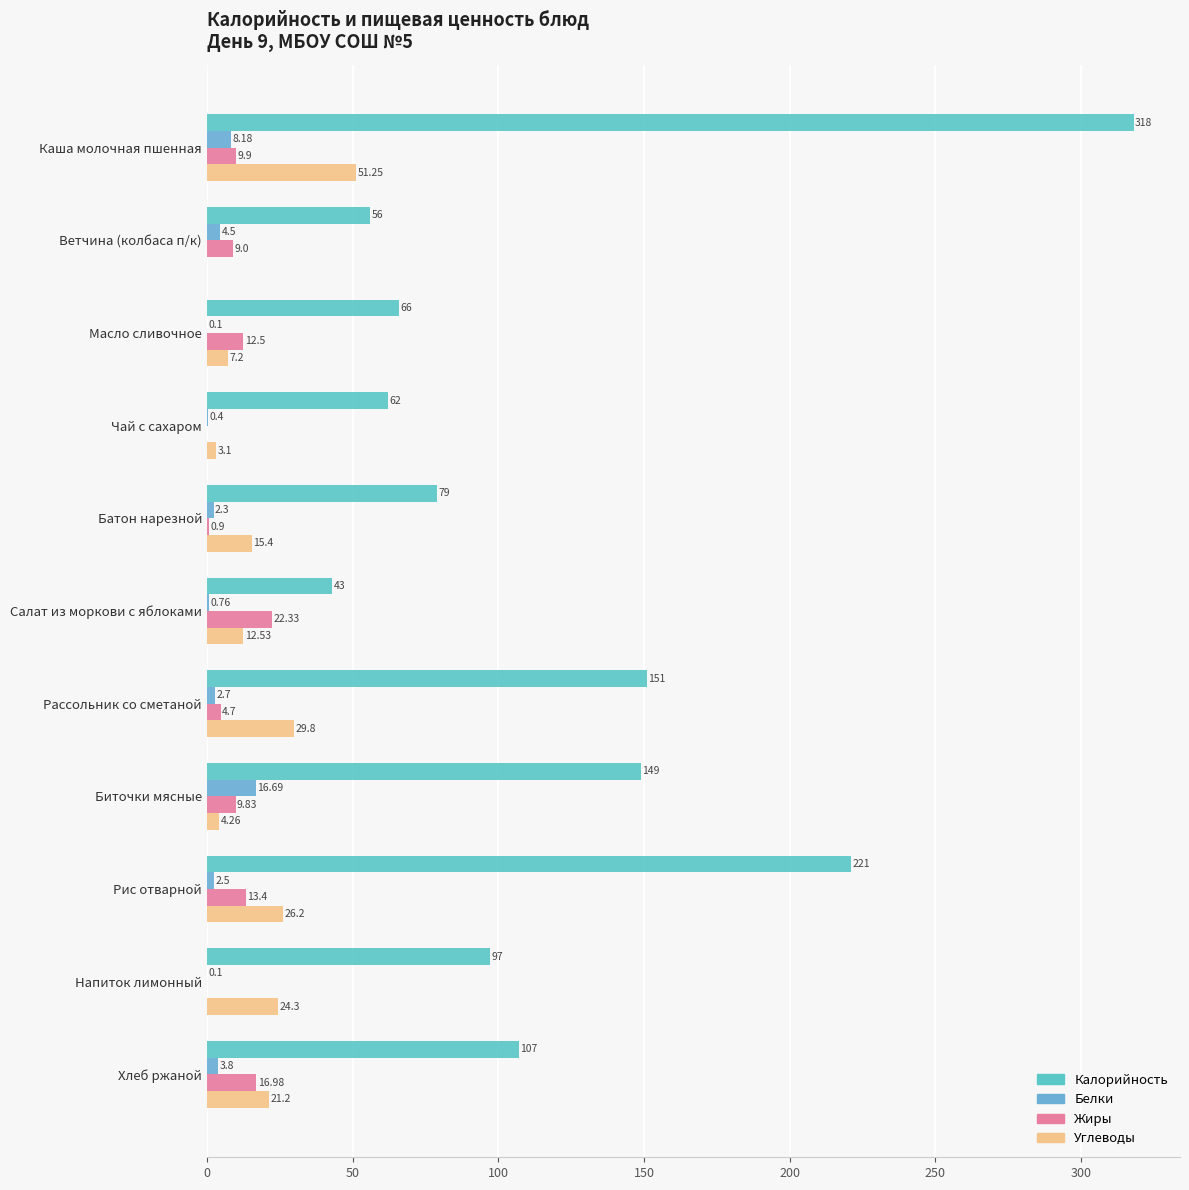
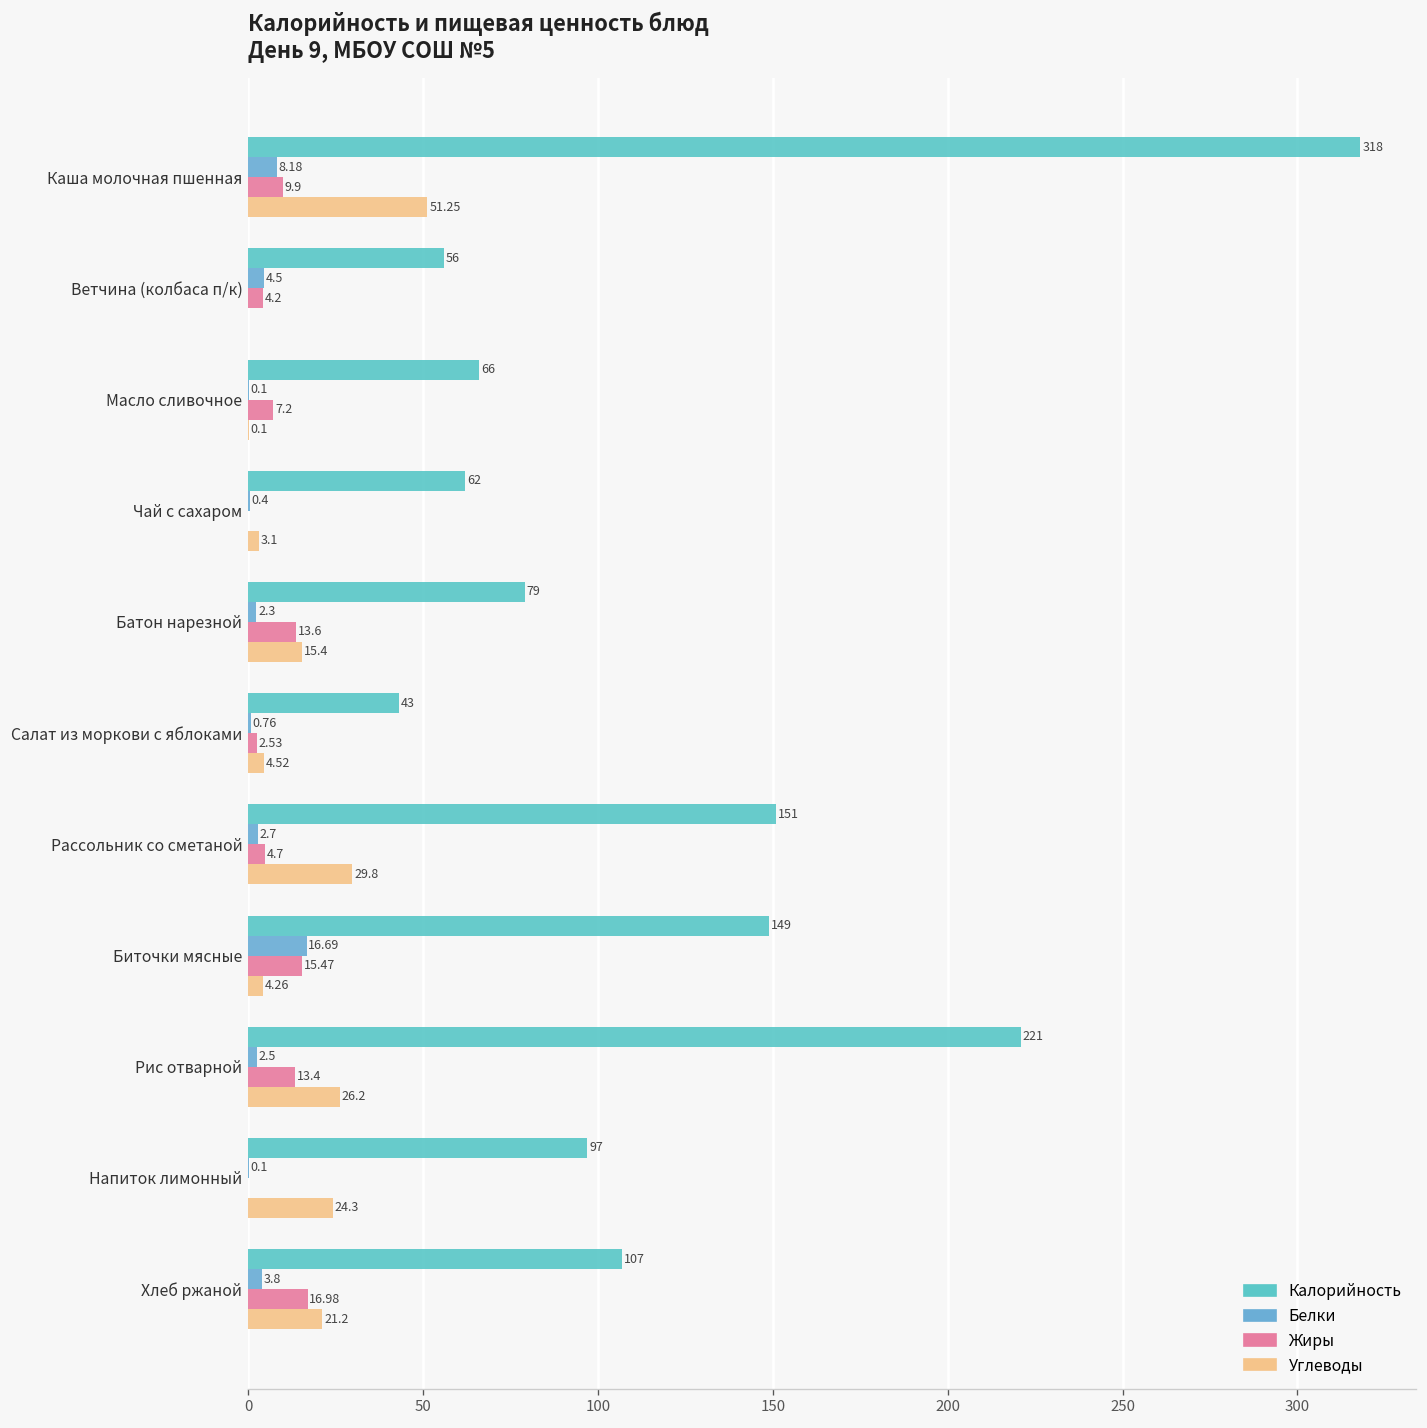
Жиры, Ветчина (колбаса п/к): 9.0 -> 4.2
Жиры, Масло сливочное: 12.5 -> 7.2
Углеводы, Масло сливочное: 7.2 -> 0.1
Жиры, Батон нарезной: 0.9 -> 13.6
Жиры, Салат из моркови с яблоками: 22.33 -> 2.53
Углеводы, Салат из моркови с яблоками: 12.53 -> 4.52
Жиры, Биточки мясные: 9.83 -> 15.47
